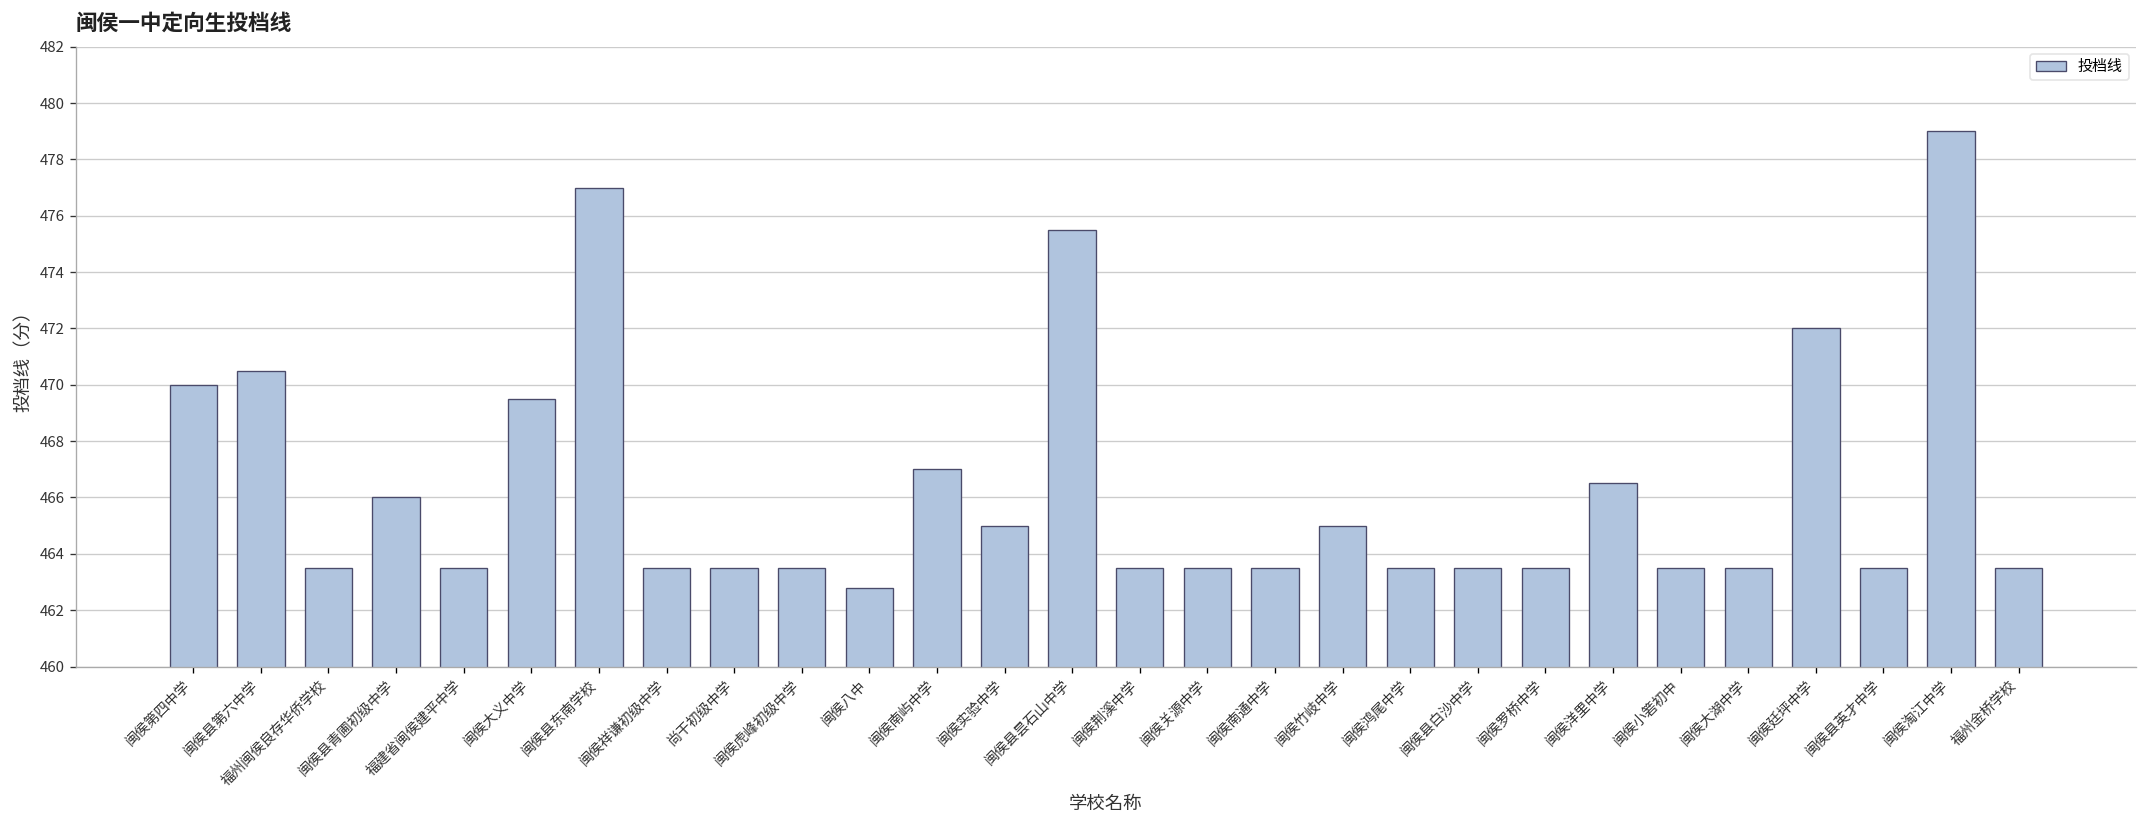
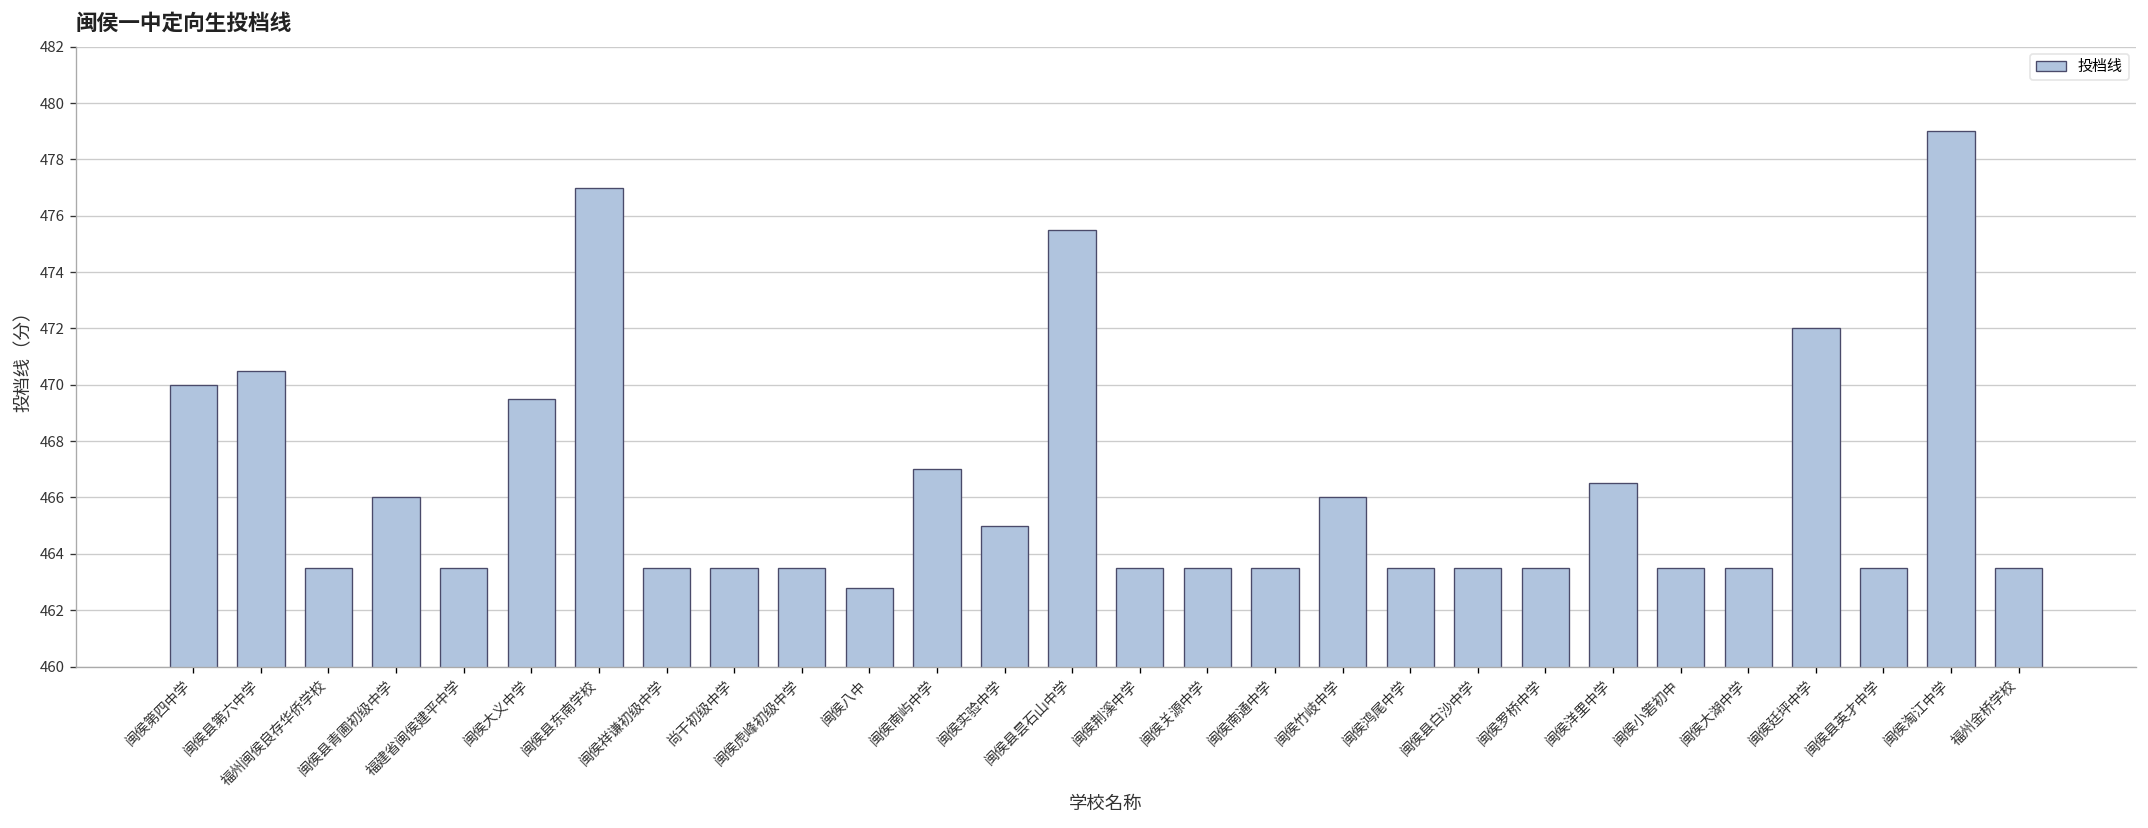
闽侯竹岐中学: 465 -> 466
